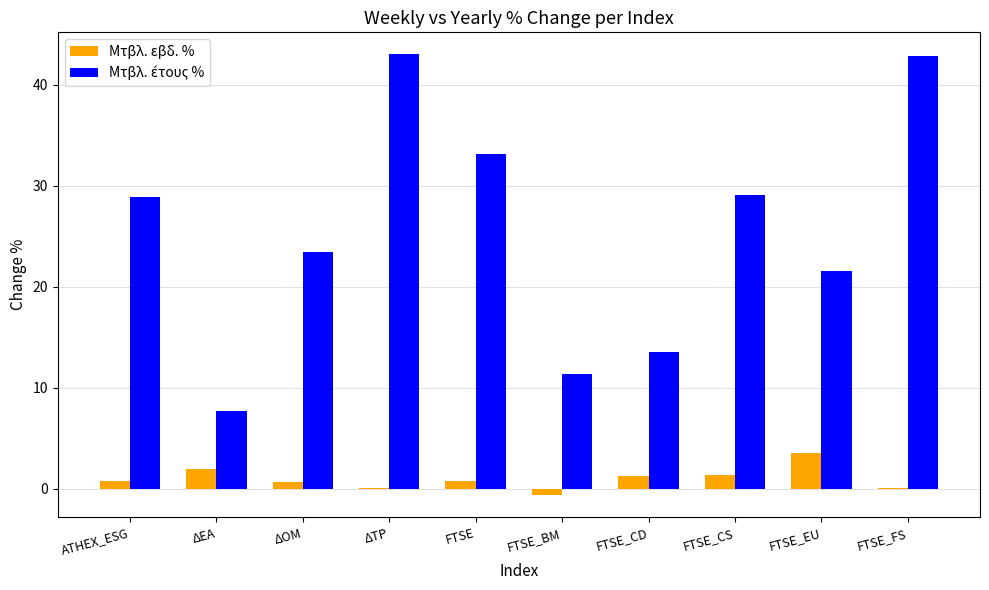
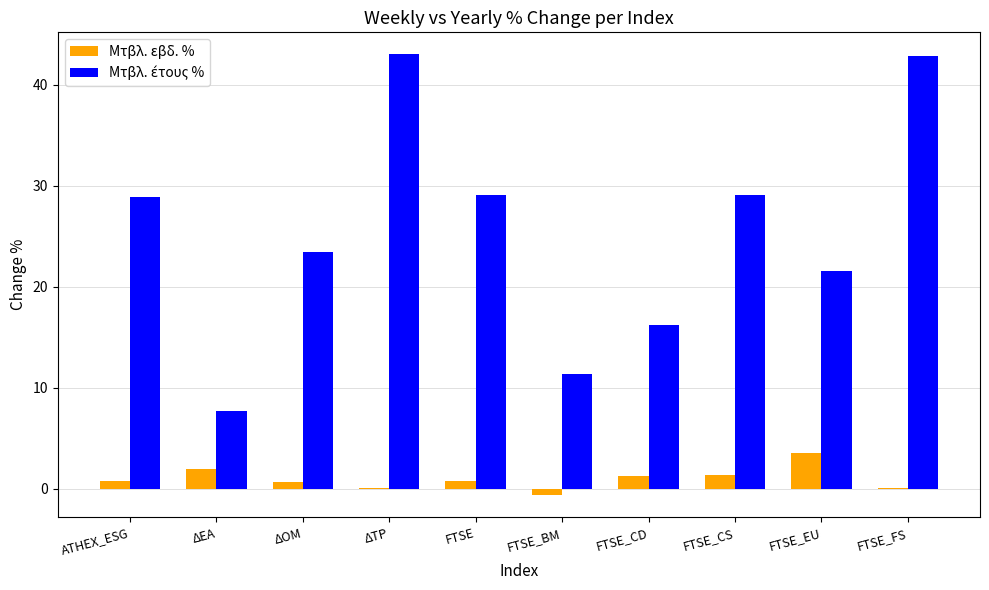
Μτβλ. έτους %, FTSE: 33.1 -> 29.1
Μτβλ. έτους %, FTSE_CD: 13.6 -> 16.2
